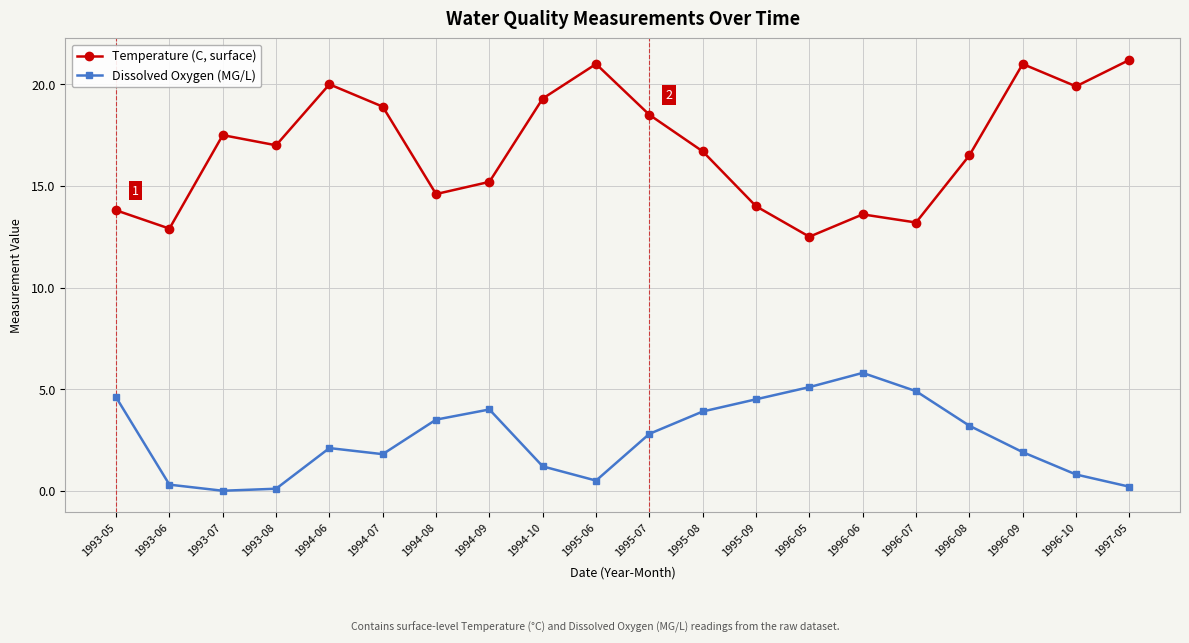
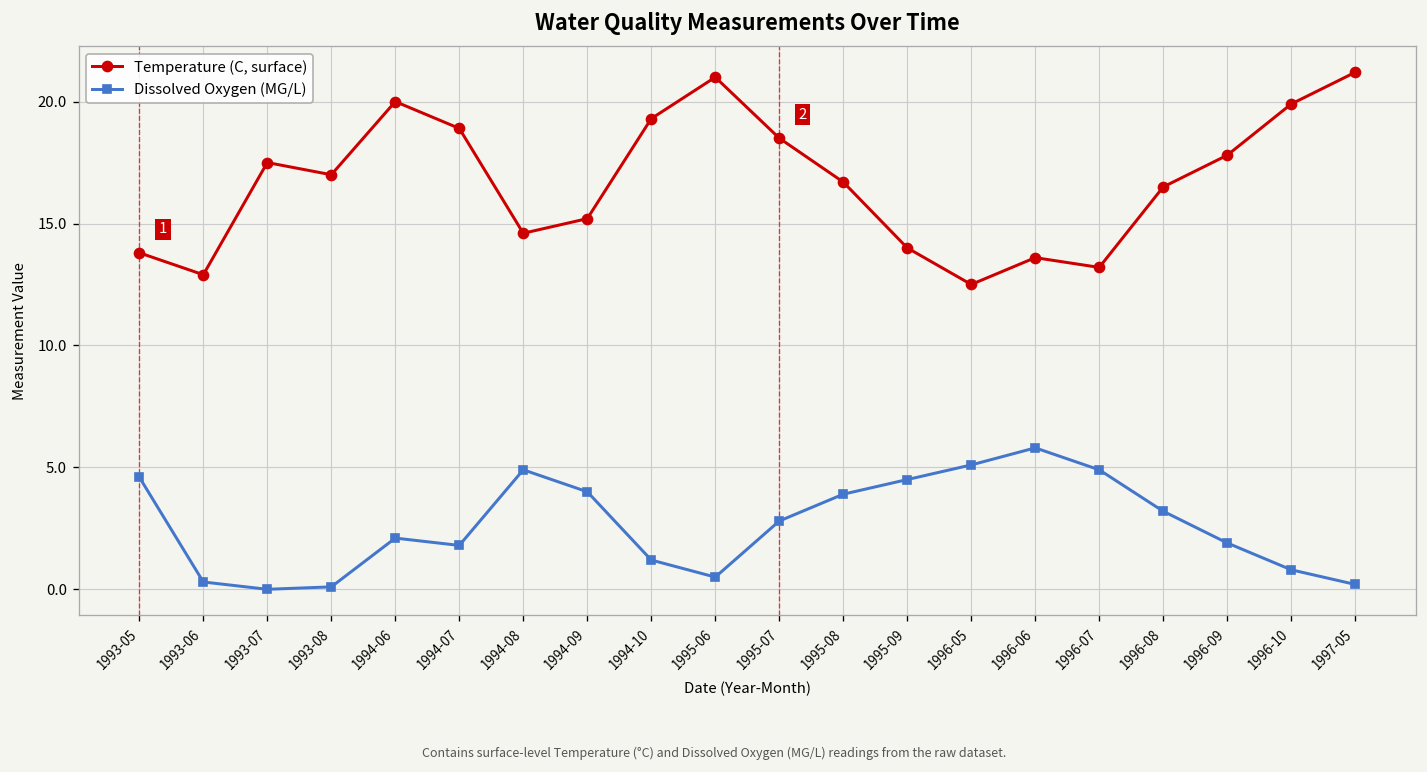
Dissolved Oxygen (MG/L), 1994-08: 3.5 -> 4.9
Temperature (C, surface), 1996-09: 21.0 -> 17.8
